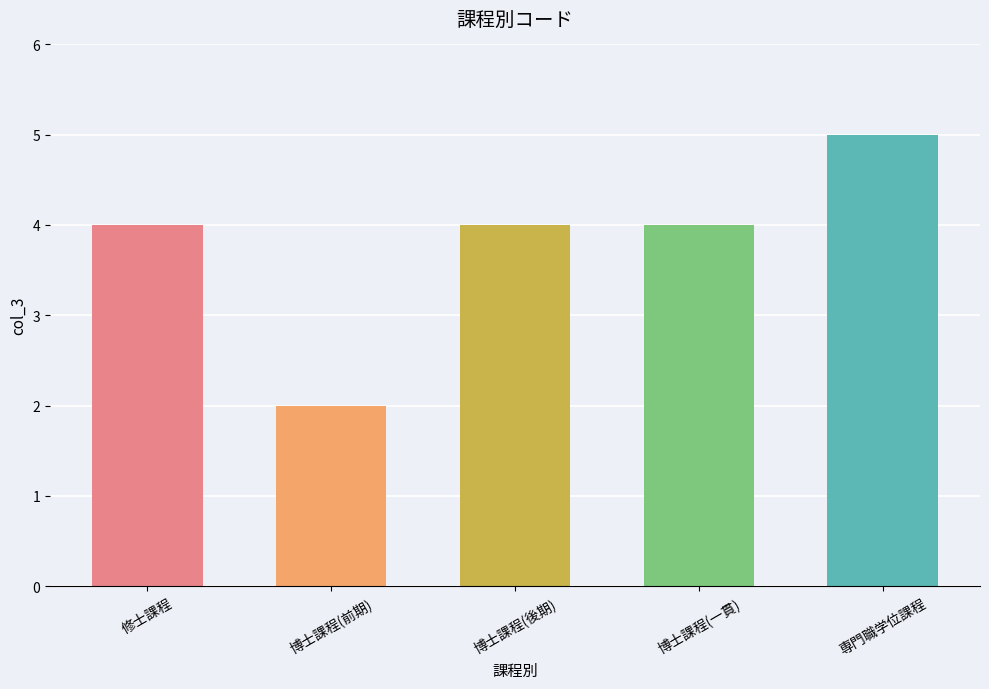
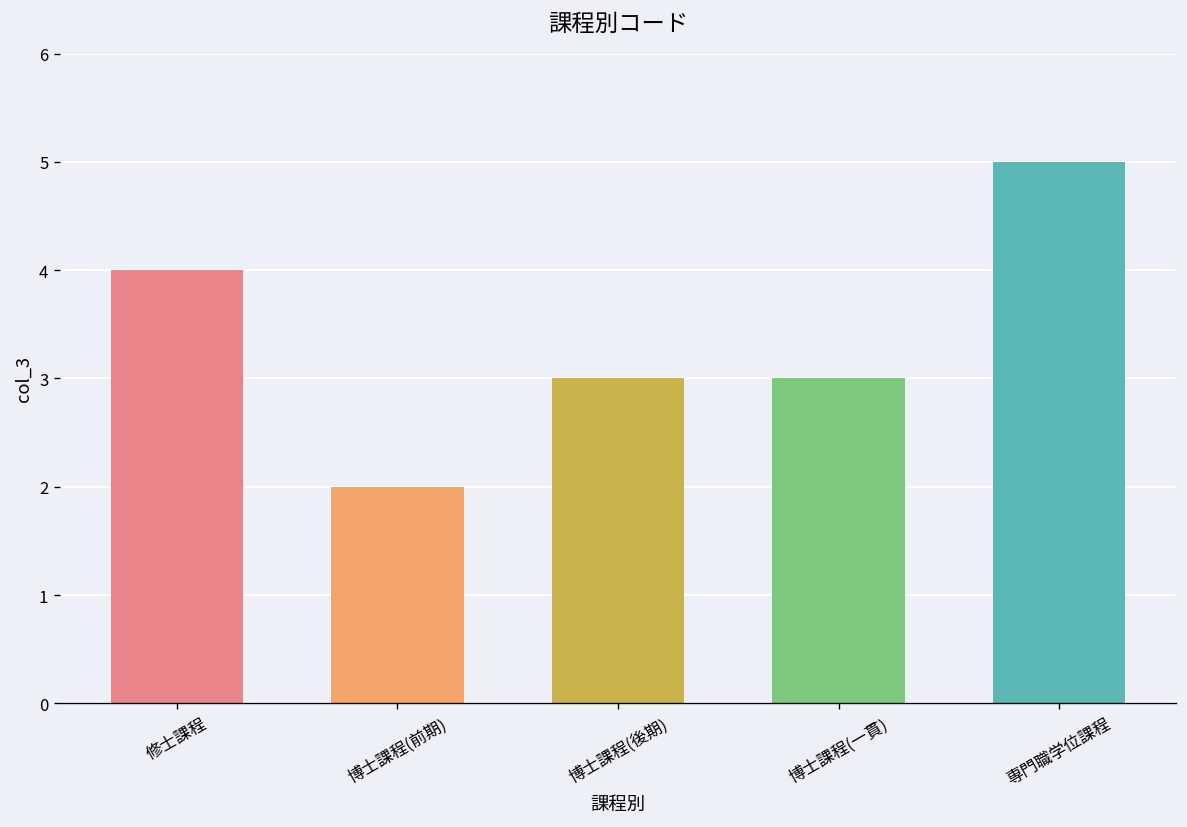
博士課程(後期): 4 -> 3
博士課程(一貫): 4 -> 3
